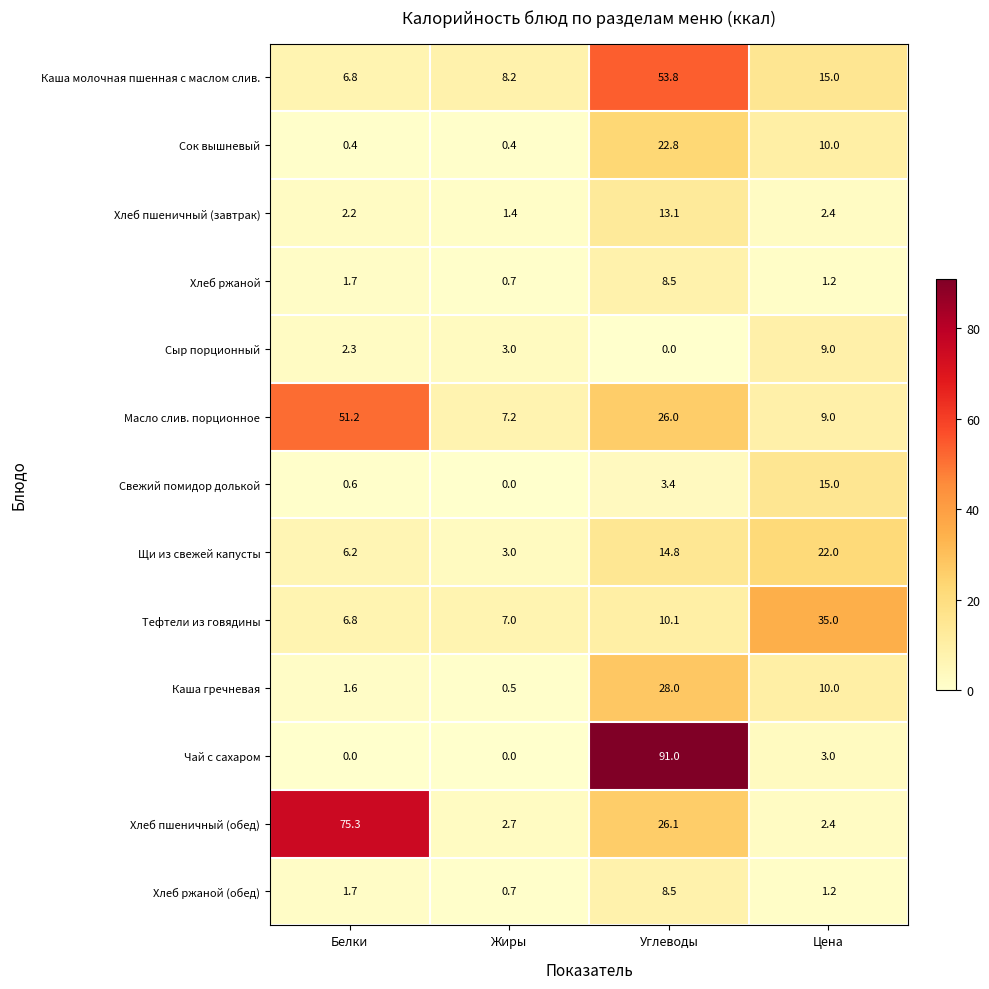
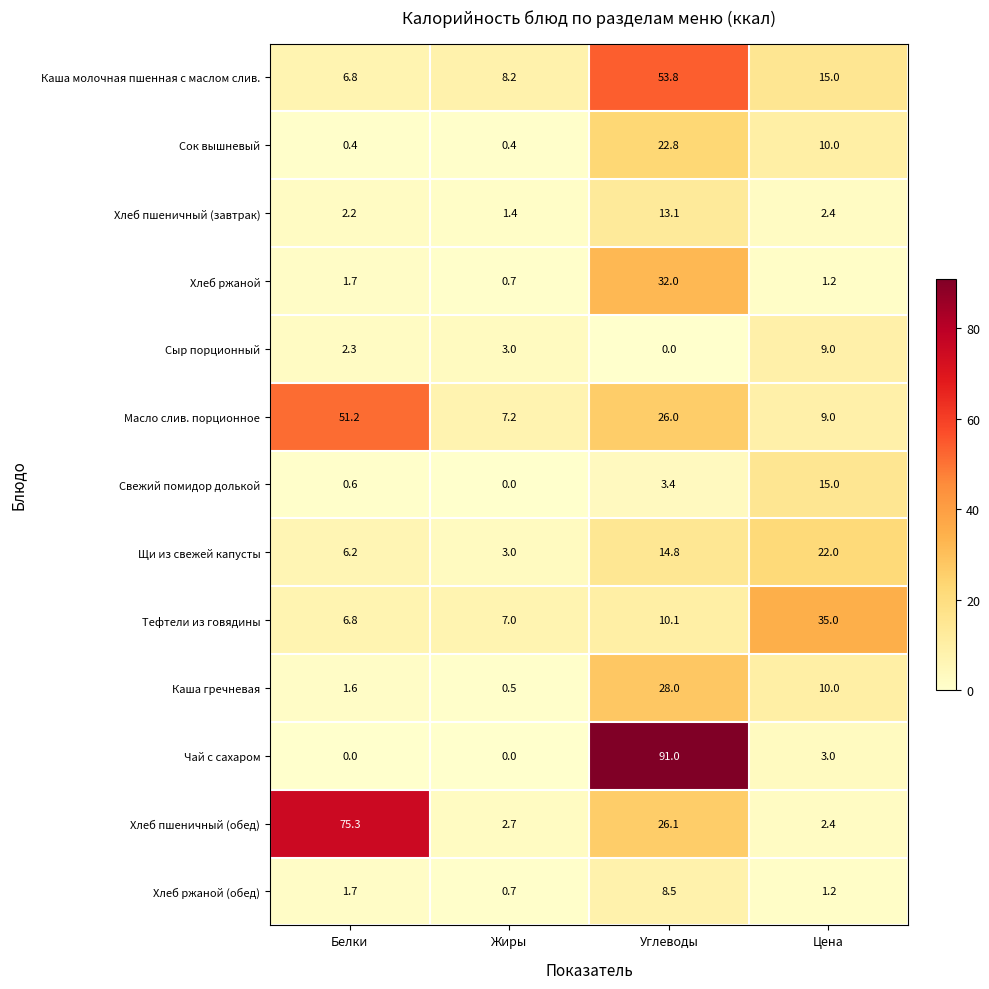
Хлеб ржаной, Углеводы: 8.5 -> 32.0
